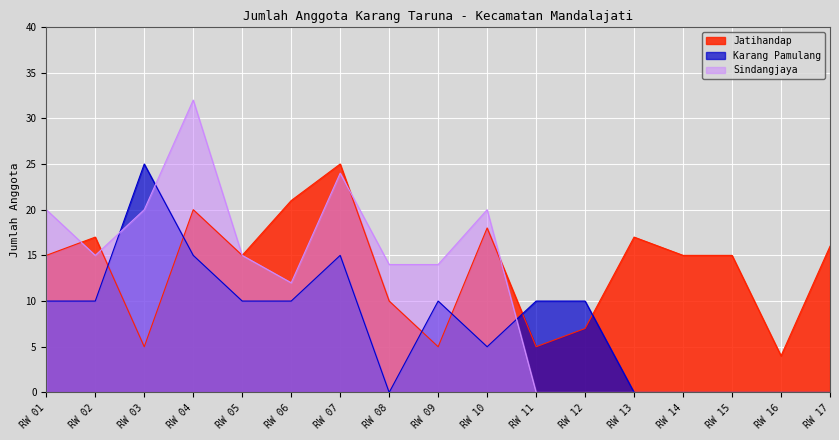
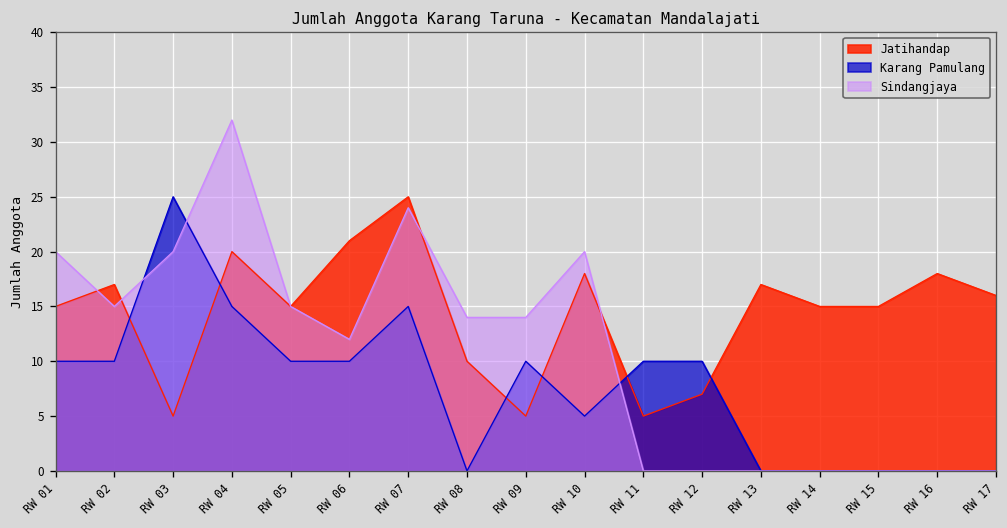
Jatihandap, RW 16: 4 -> 18
